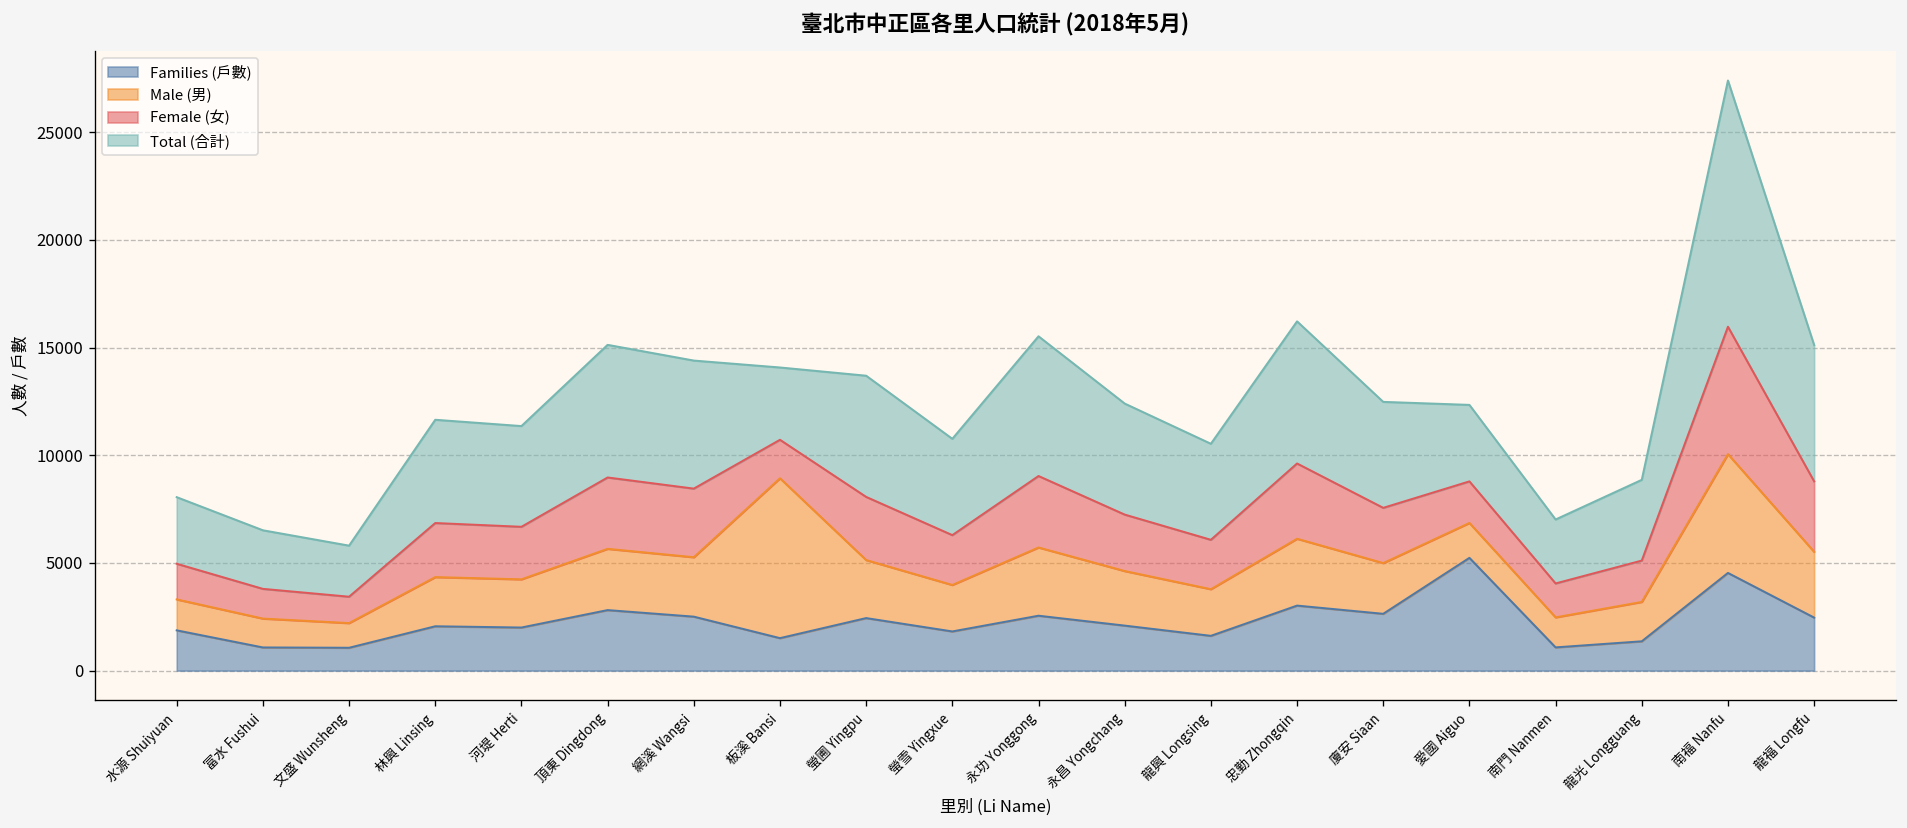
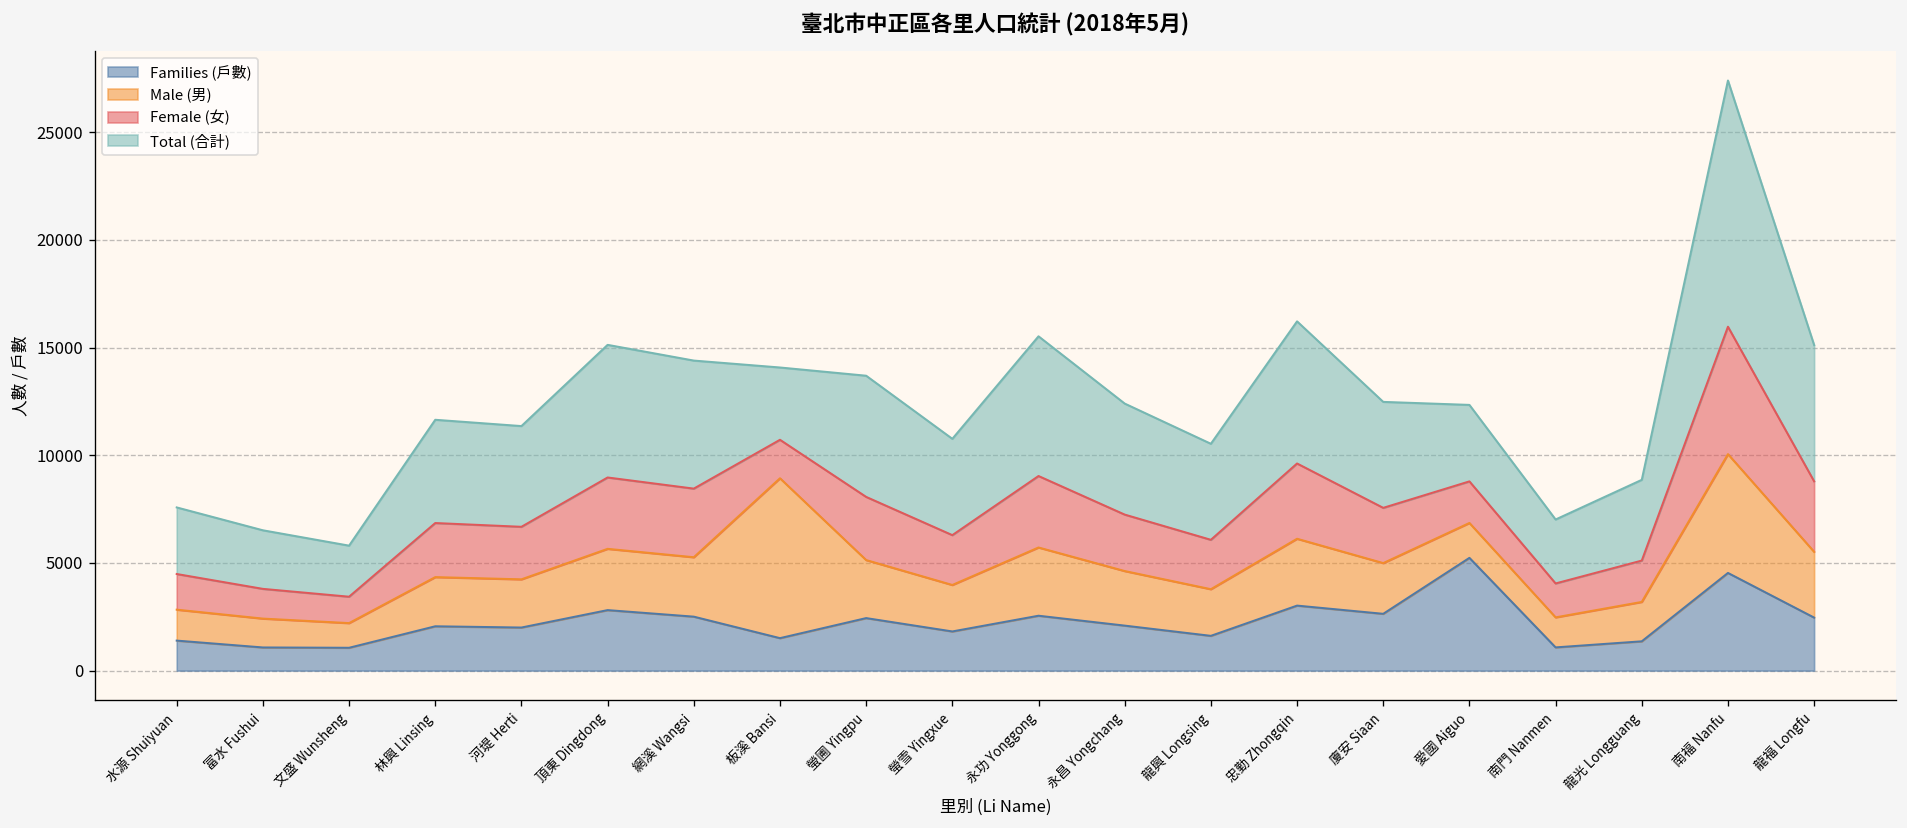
Families (戶數), 水源 Shuiyuan: 1900 -> 1400
